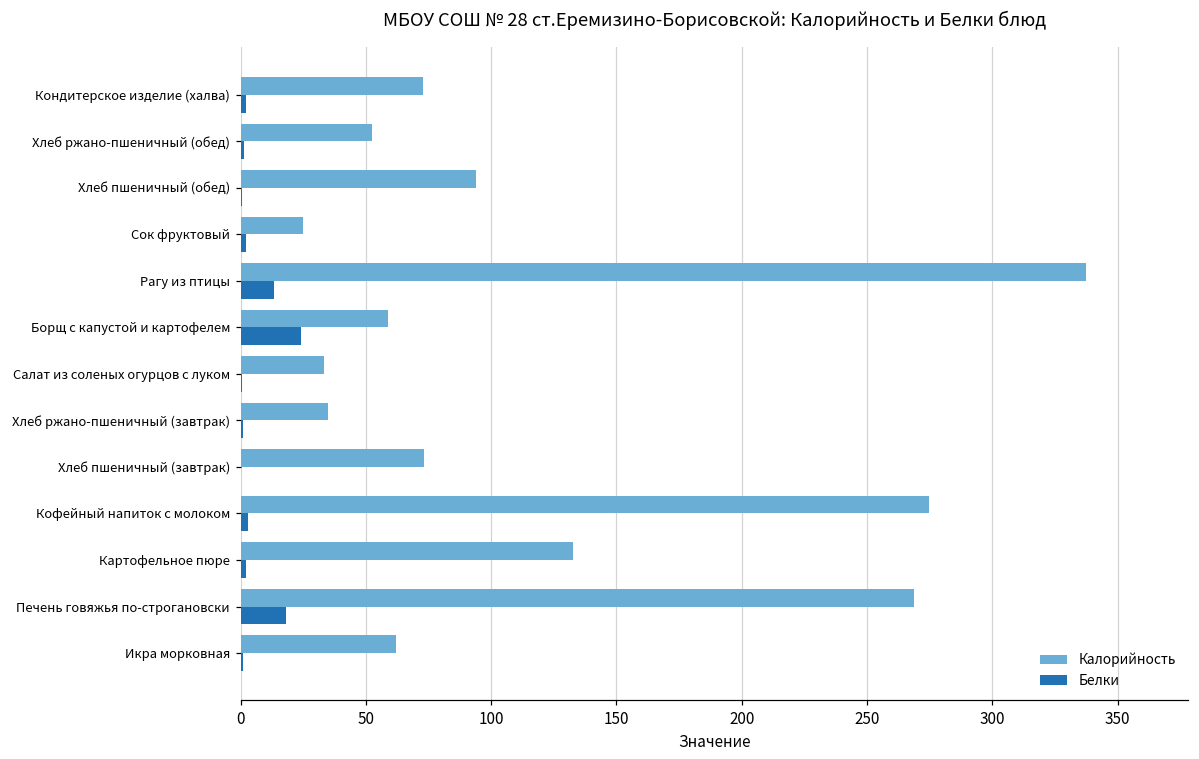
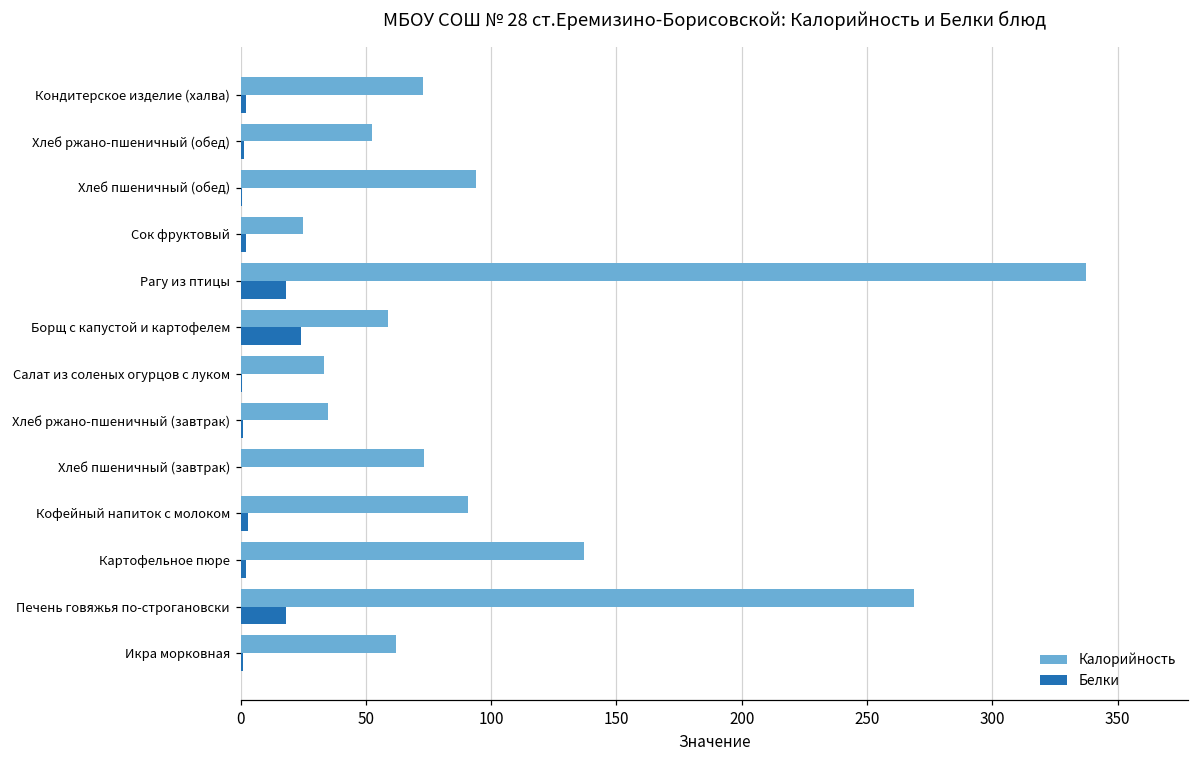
Белки, Рагу из птицы: 13 -> 18
Калорийность, Кофейный напиток с молоком: 275 -> 91
Калорийность, Картофельное пюре: 133 -> 137
